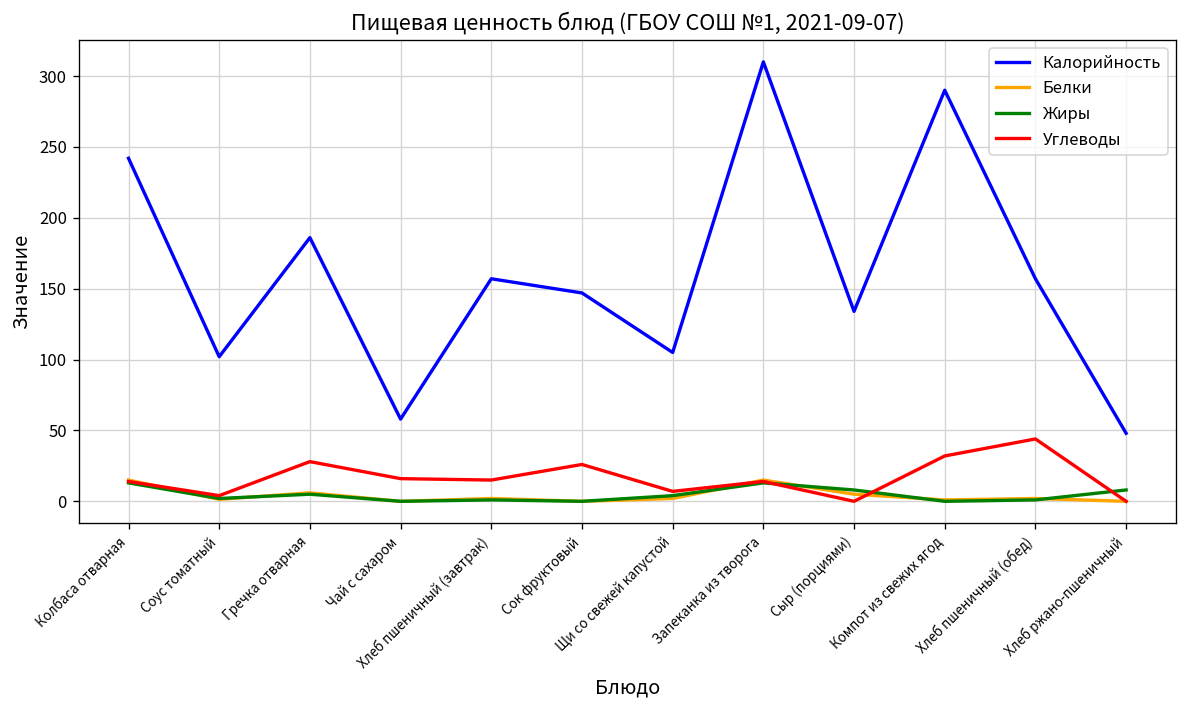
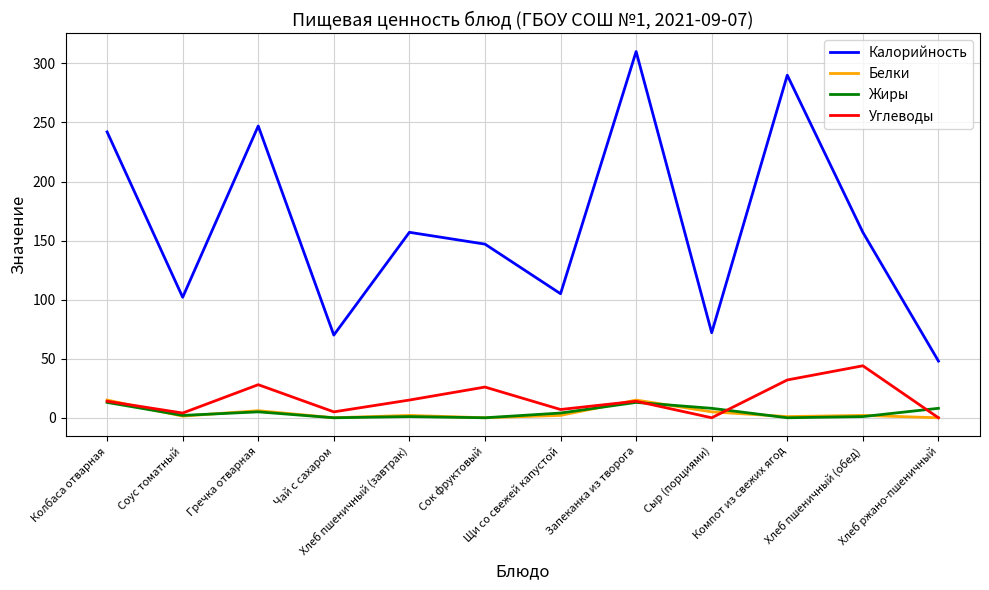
Калорийность, Гречка отварная: 186 -> 247
Калорийность, Чай с сахаром: 58 -> 70
Углеводы, Чай с сахаром: 16 -> 5
Калорийность, Сыр (порциями): 134 -> 72
